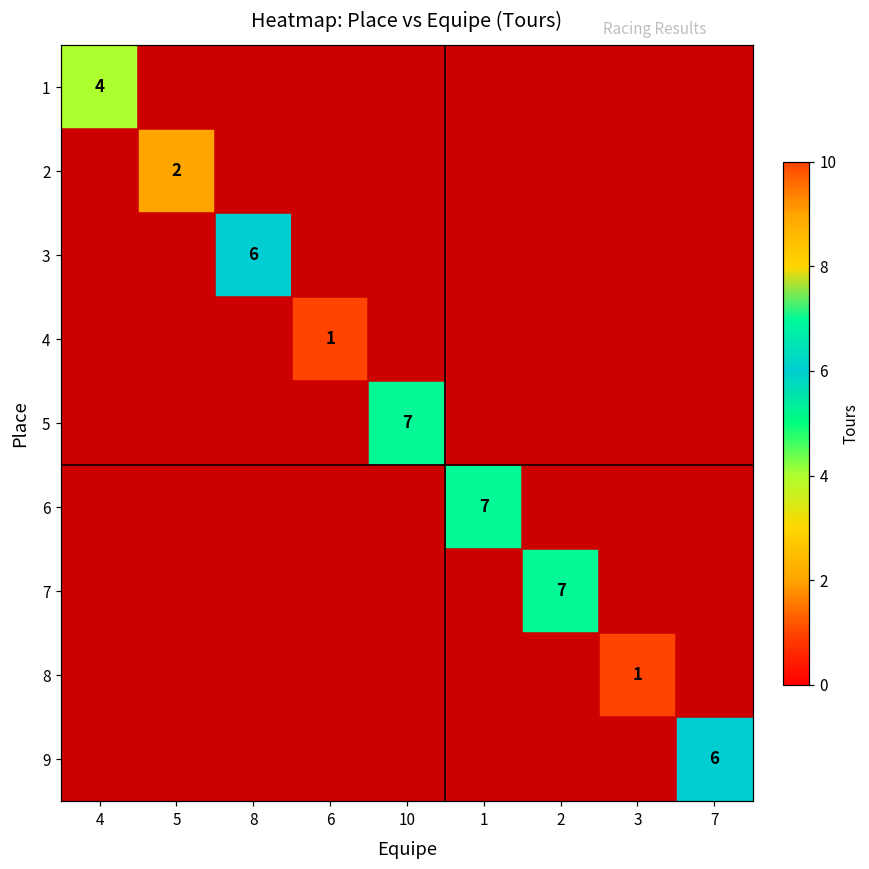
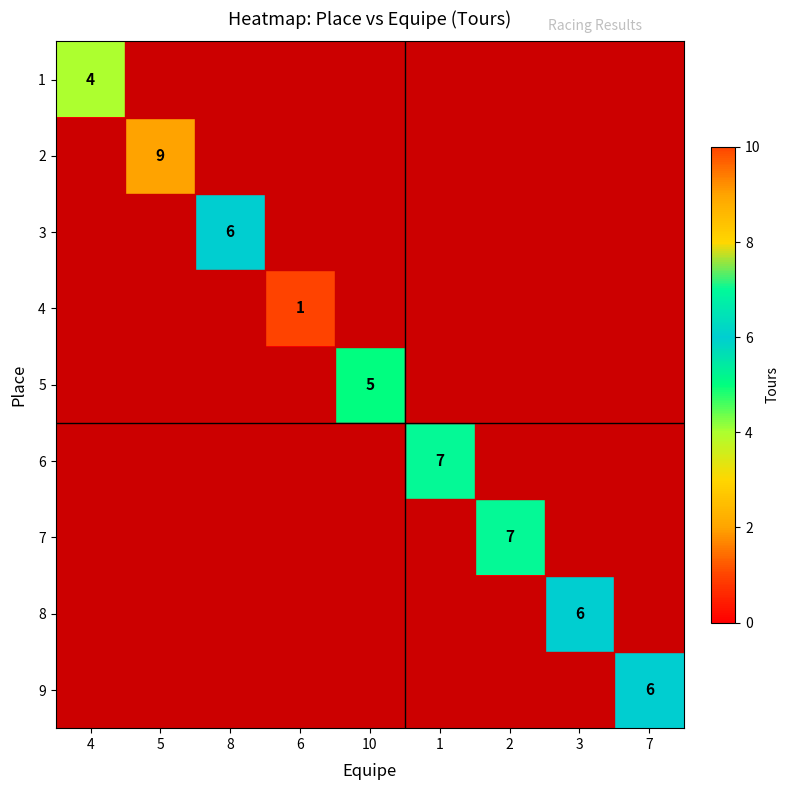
2, 5: 2 -> 9
5, 10: 7 -> 5
8, 3: 1 -> 6
